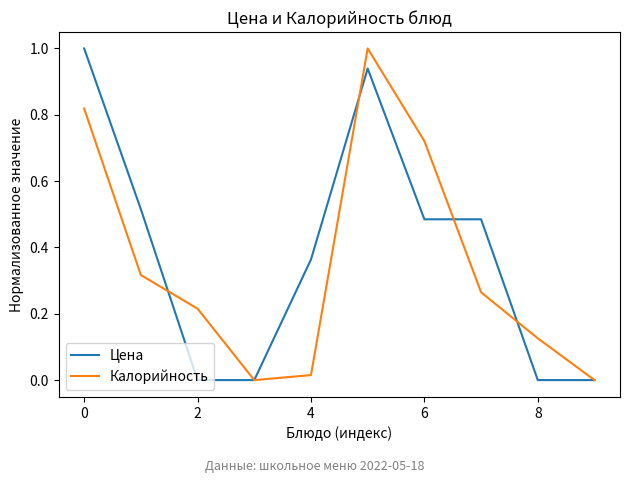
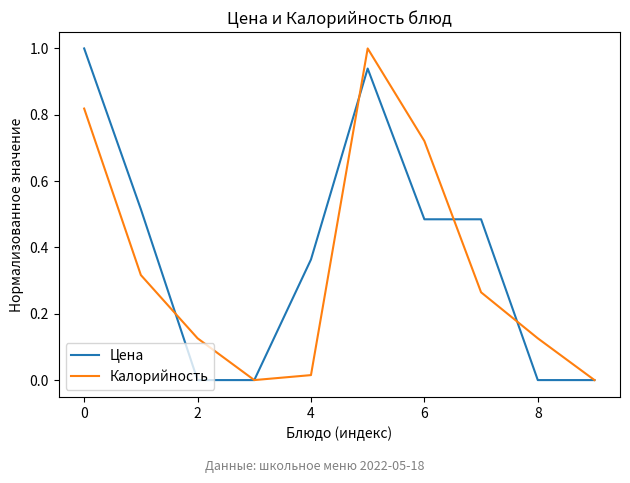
Калорийность, 2: 0.22 -> 0.13
